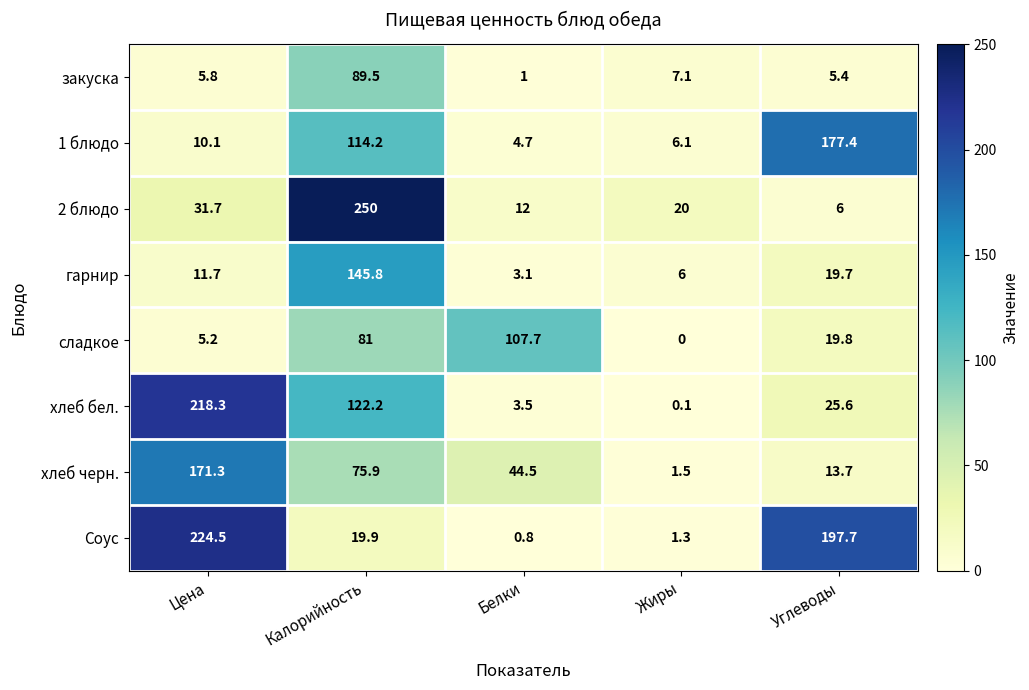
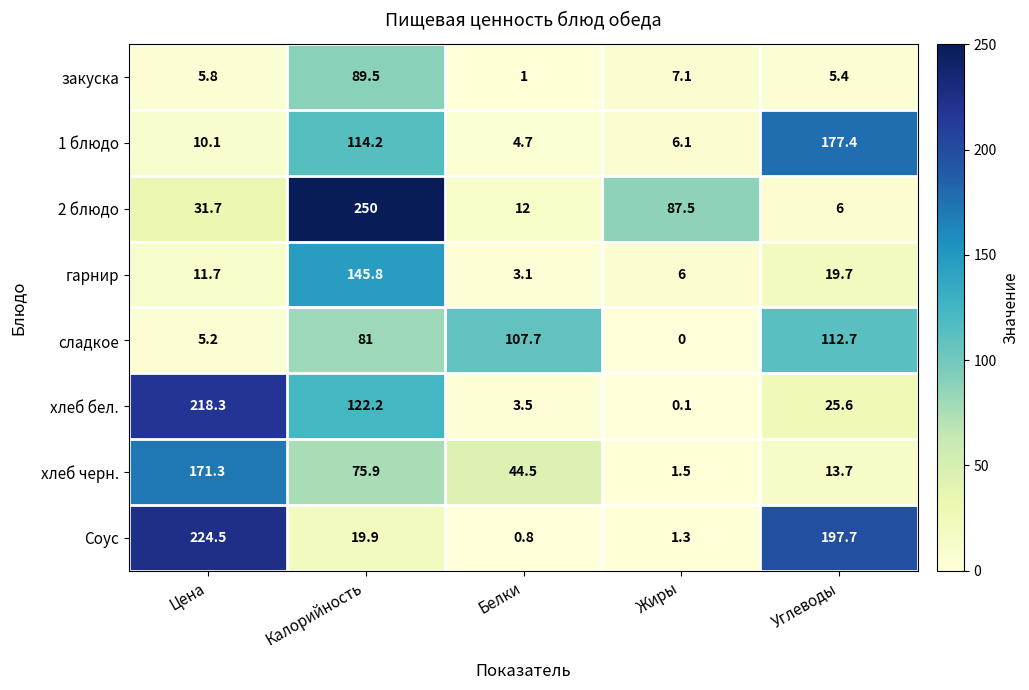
2 блюдо, Жиры: 20 -> 87.5
сладкое, Углеводы: 19.8 -> 112.7
